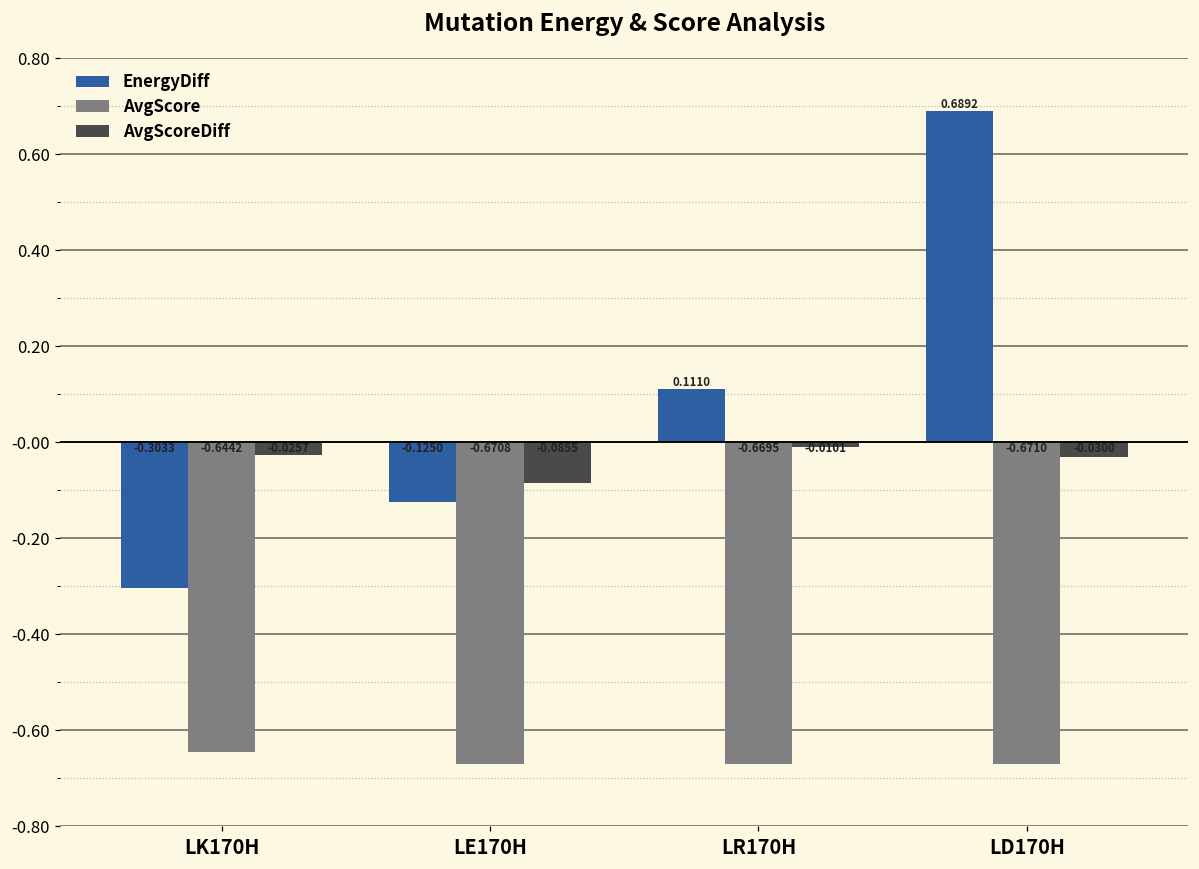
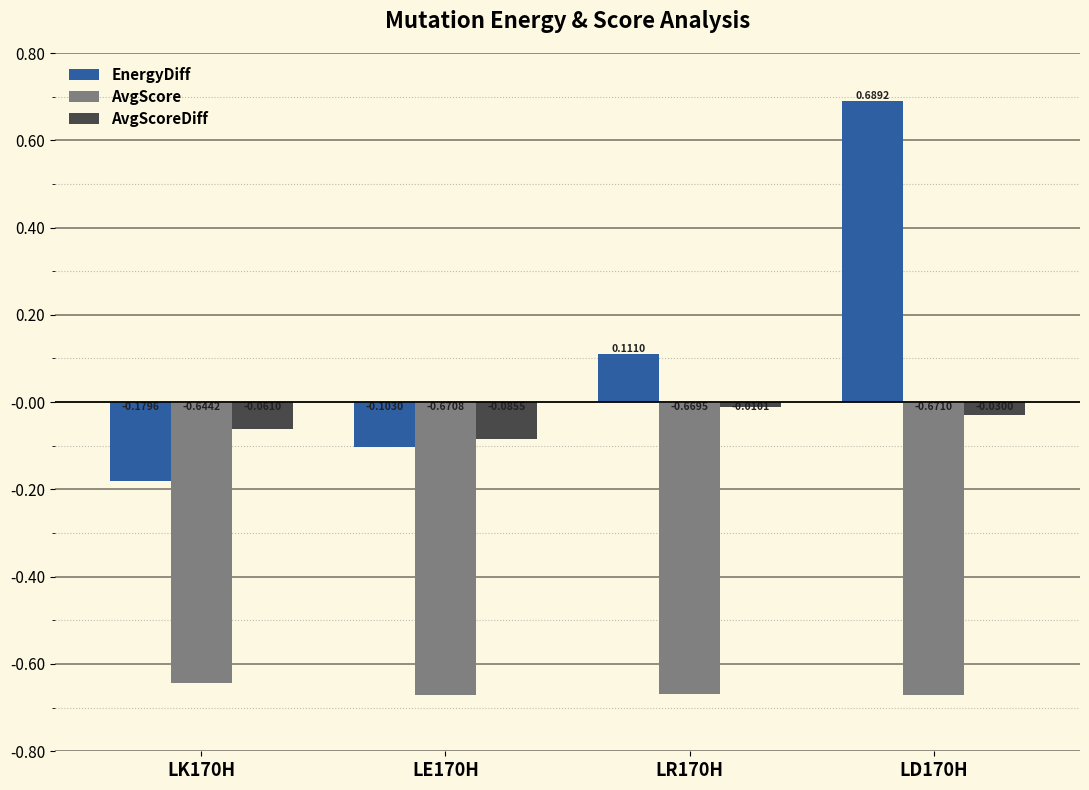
EnergyDiff, LK170H: -0.3033 -> -0.1796
AvgScoreDiff, LK170H: -0.03 -> -0.06
EnergyDiff, LE170H: -0.1250 -> -0.1030
